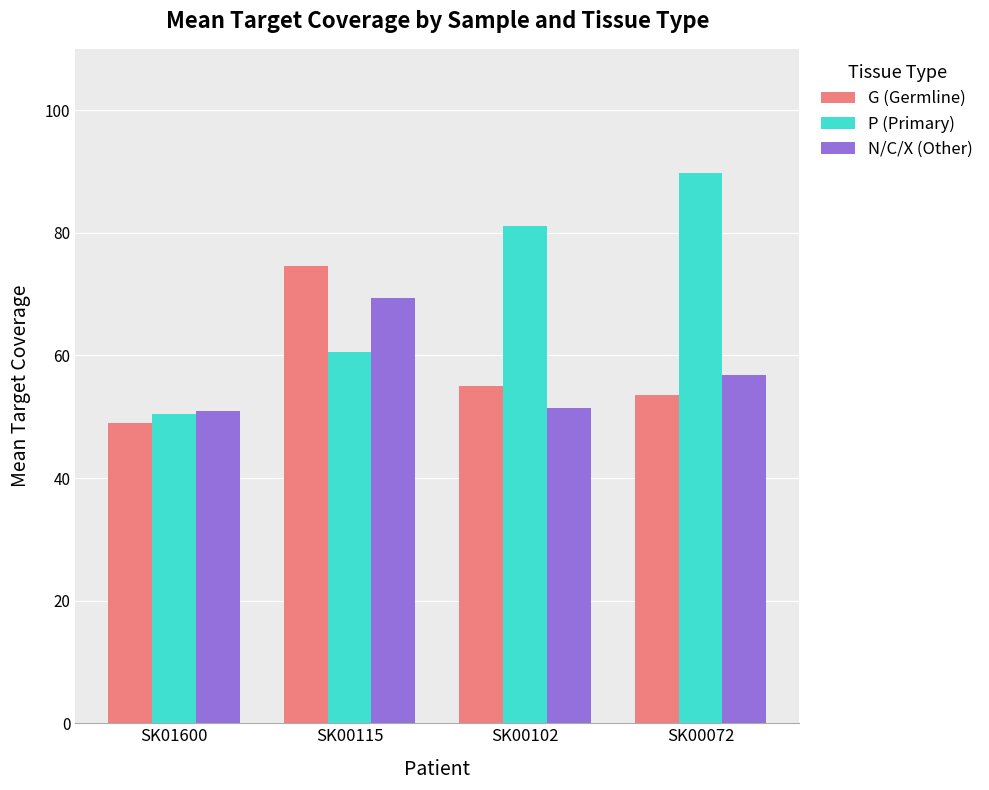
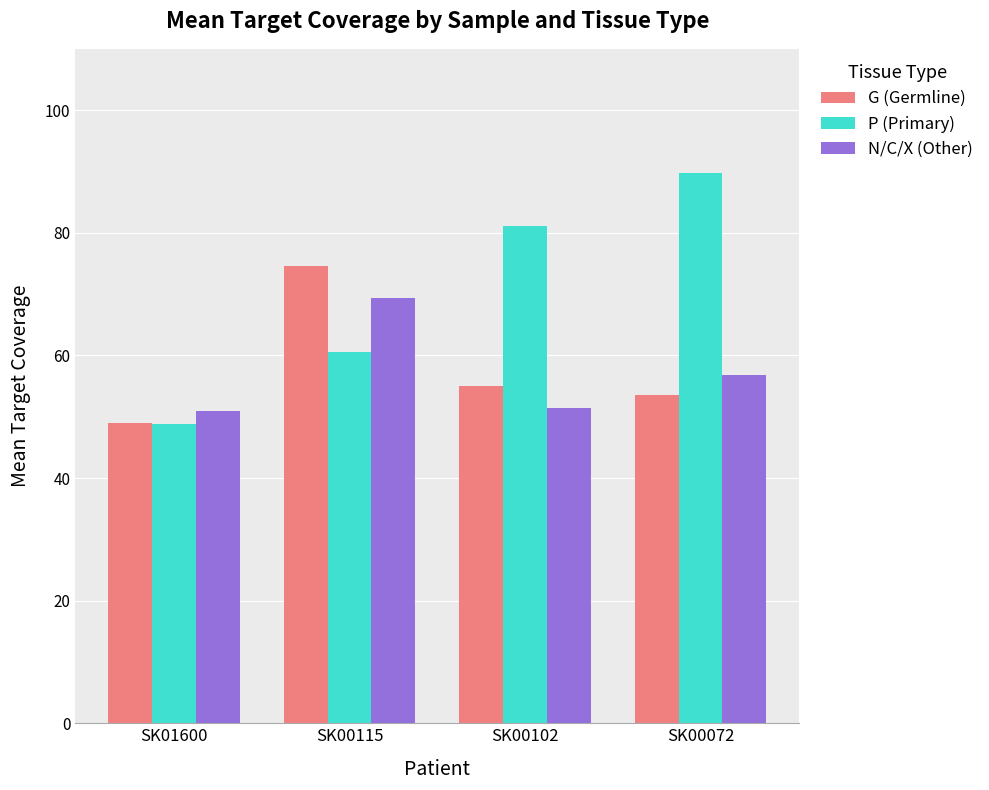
P (Primary), SK01600: 50 -> 49
